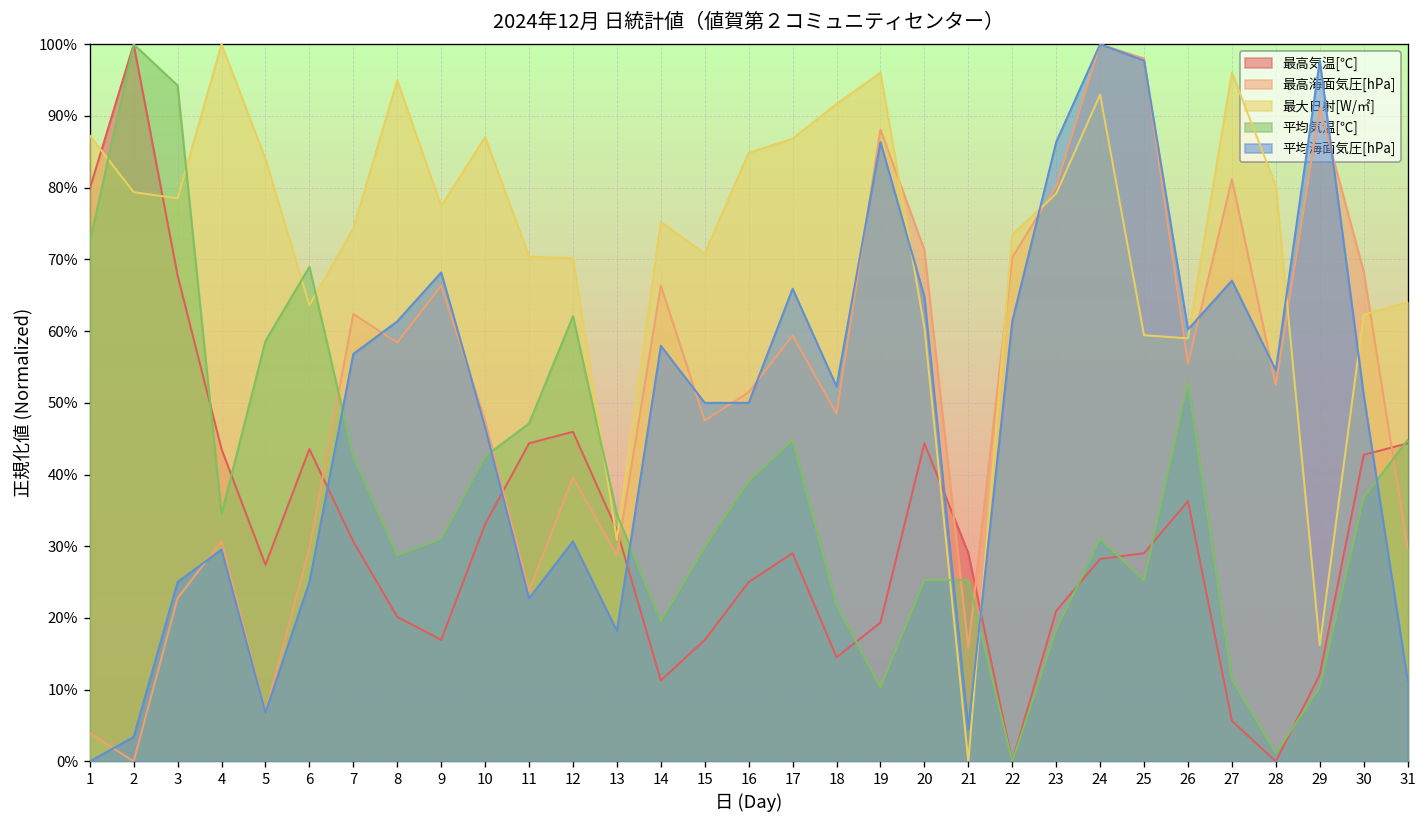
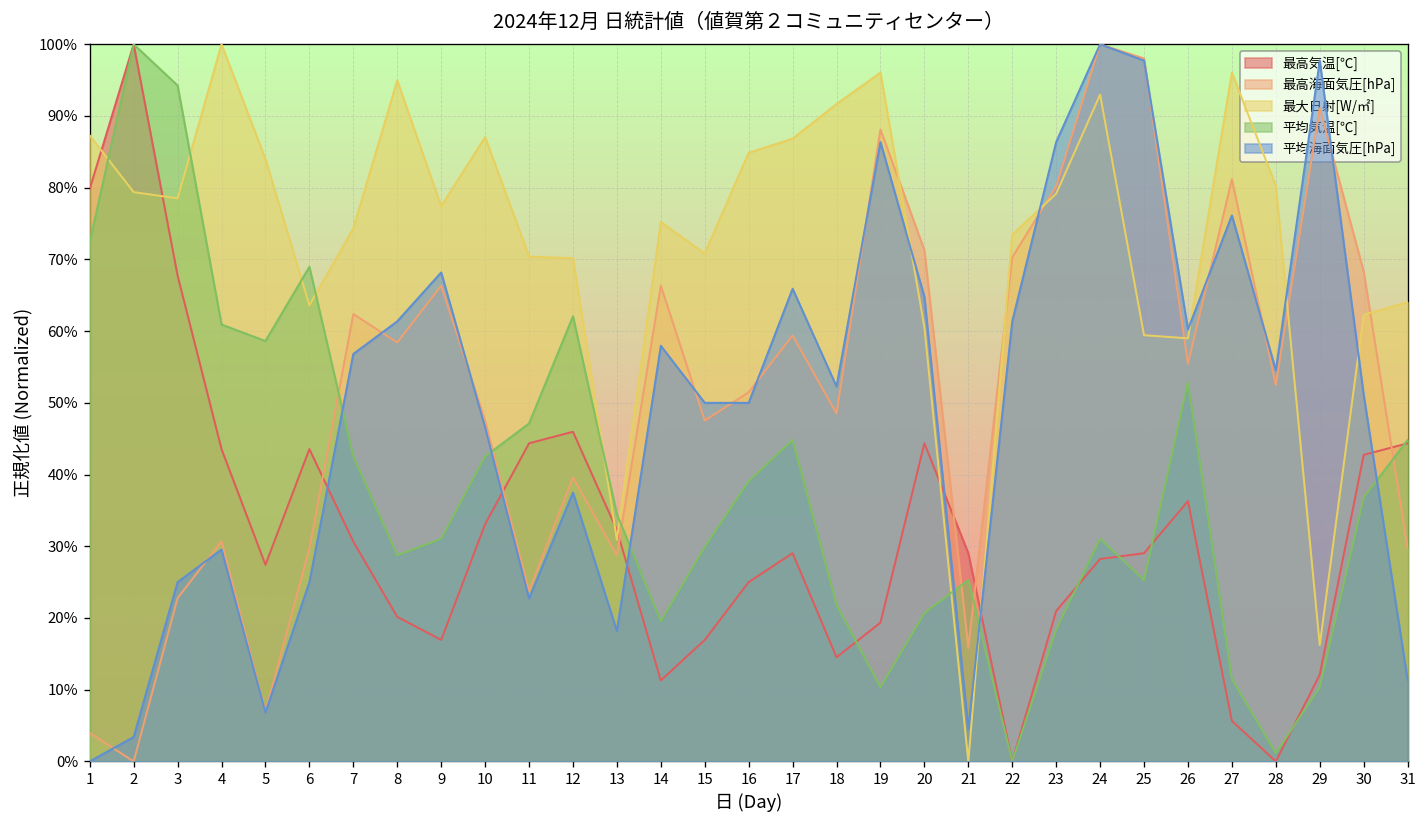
平均気温[℃], 4: 34% -> 61%
平均海面気圧[hPa], 12: 31% -> 38%
平均気温[℃], 20: 25% -> 21%
平均海面気圧[hPa], 27: 67% -> 76%
